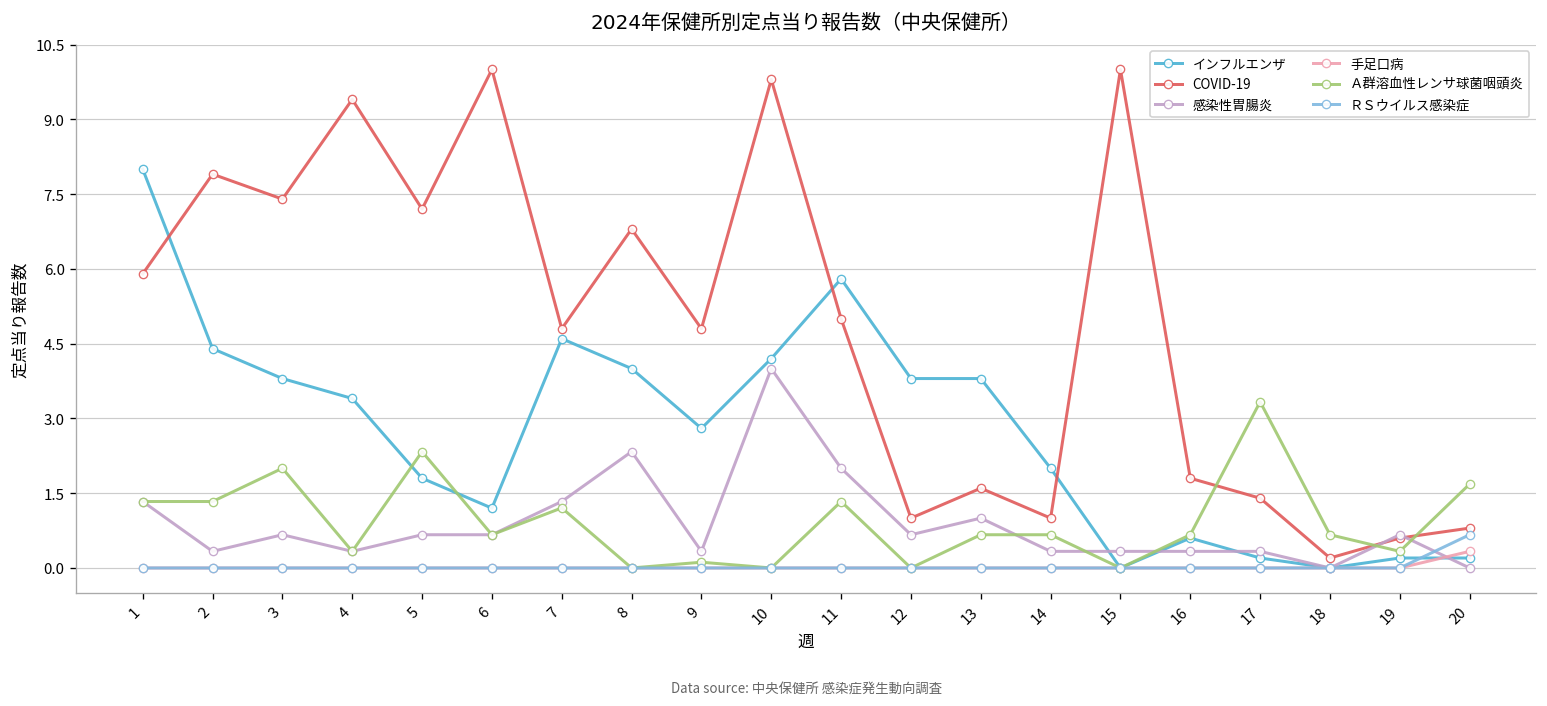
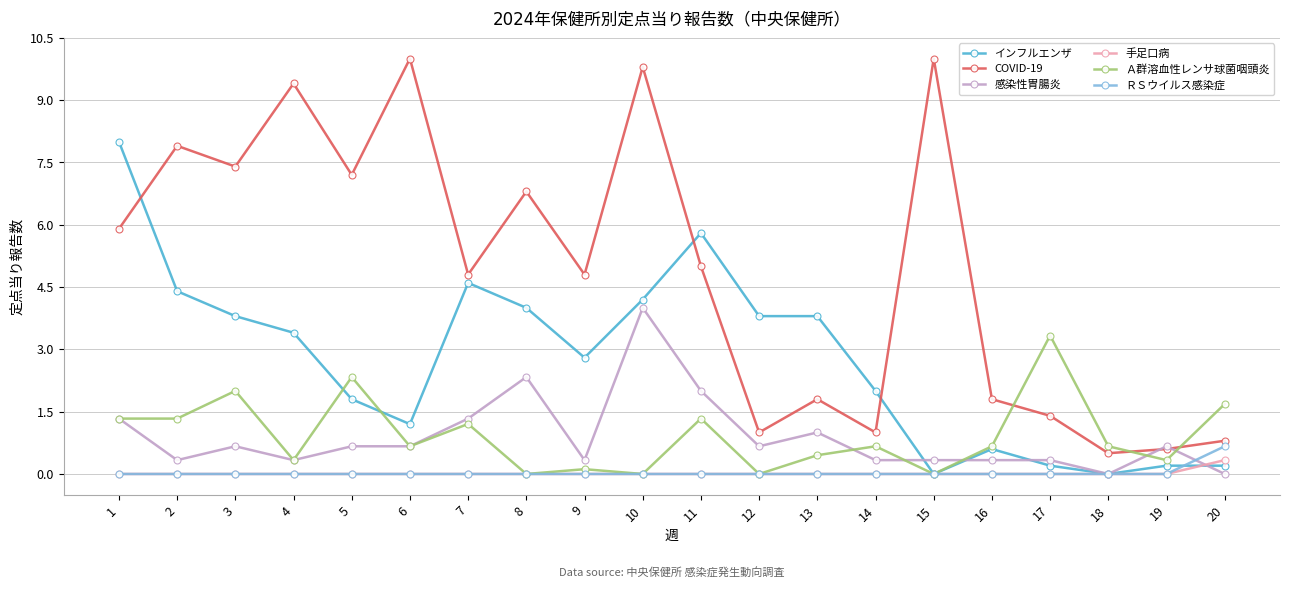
COVID-19, 13: 1.6 -> 1.8
Ａ群溶血性レンサ球菌咽頭炎, 13: 0.7 -> 0.5
COVID-19, 18: 0.2 -> 0.5
